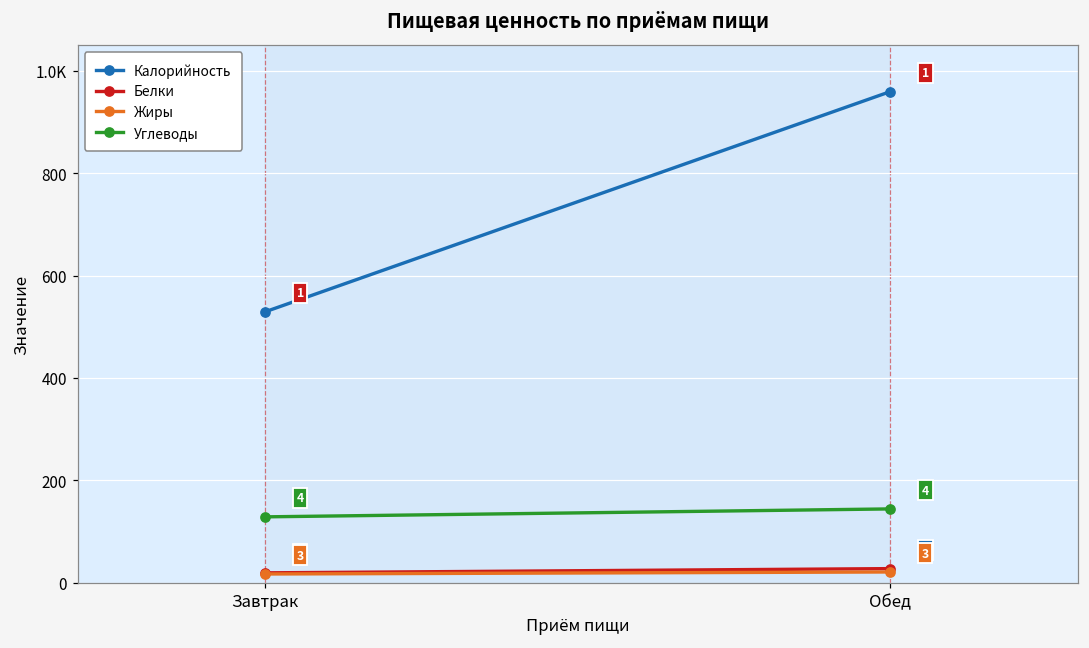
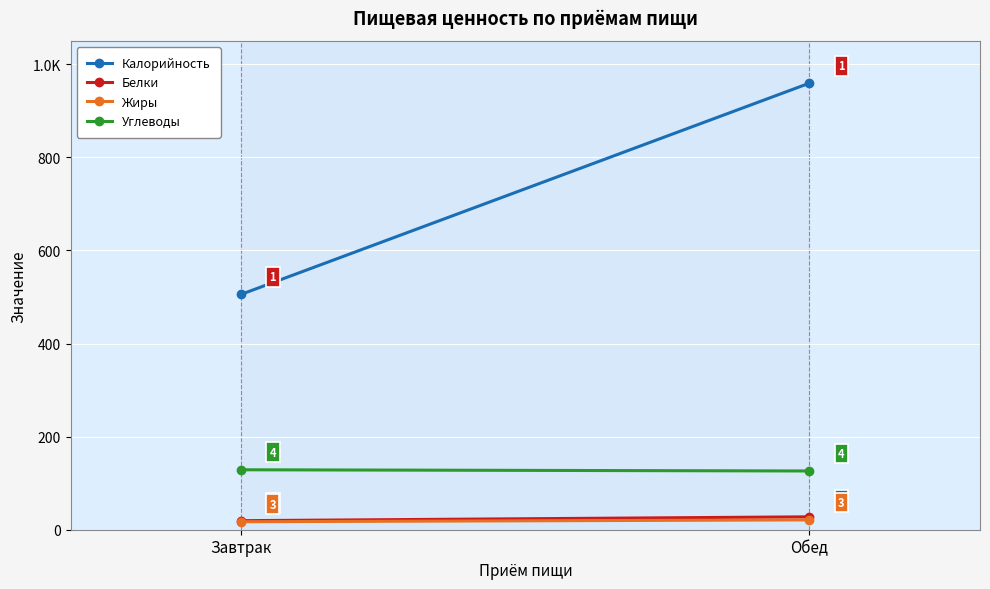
Калорийность, Завтрак: 530 -> 510
Углеводы, Обед: 140 -> 130
